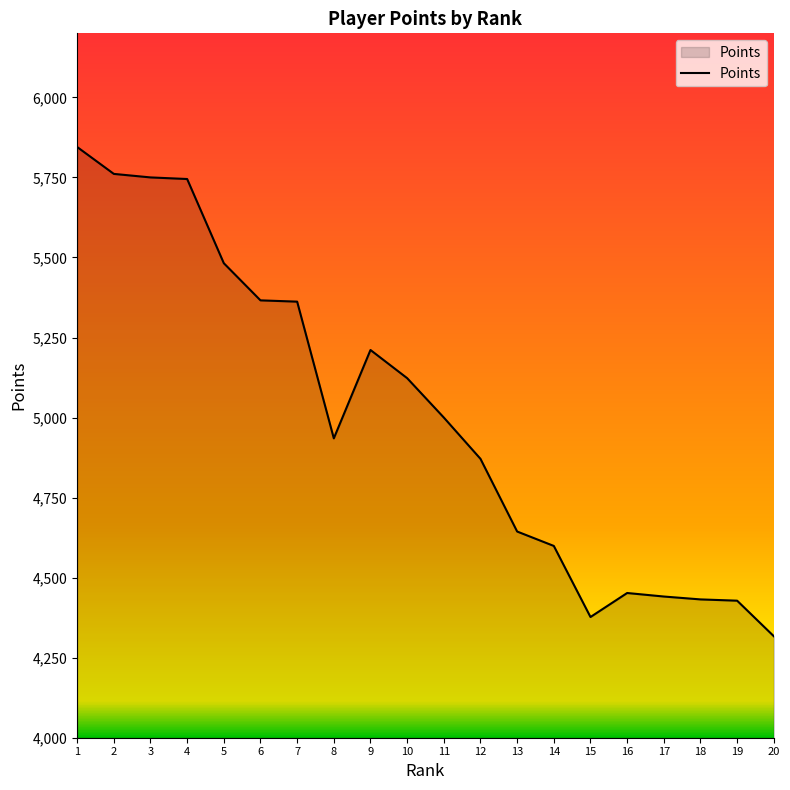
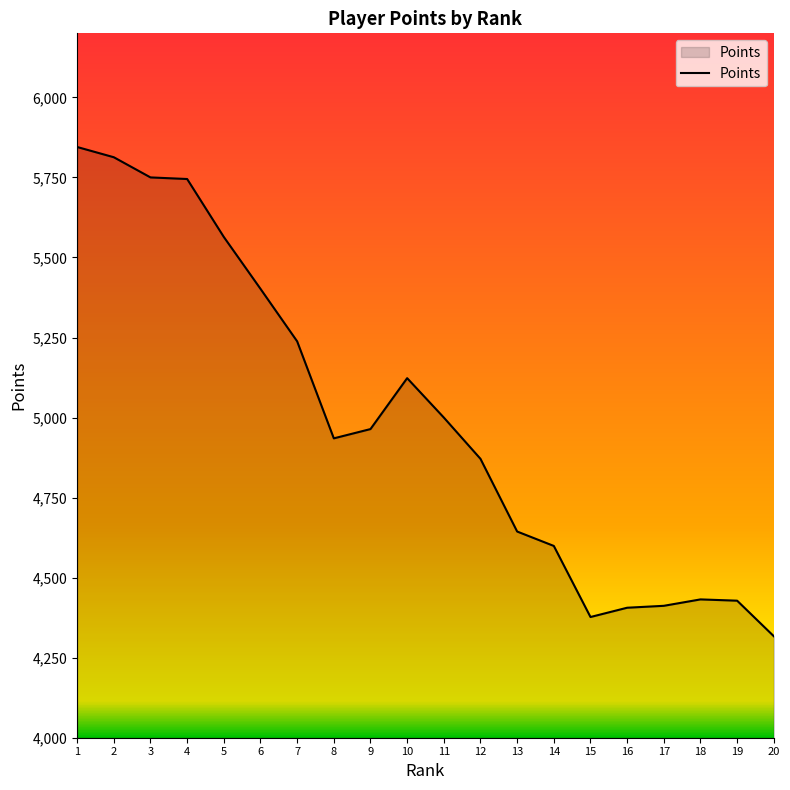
2: 5,760 -> 5,810
5: 5,480 -> 5,560
6: 5,370 -> 5,400
7: 5,360 -> 5,240
9: 5,210 -> 4,960
16: 4,450 -> 4,410
17: 4,440 -> 4,410
